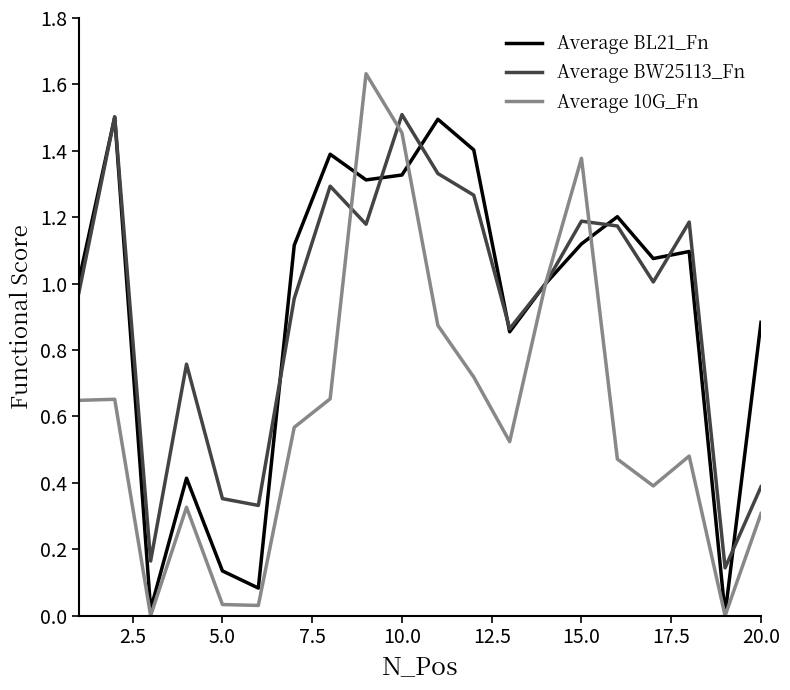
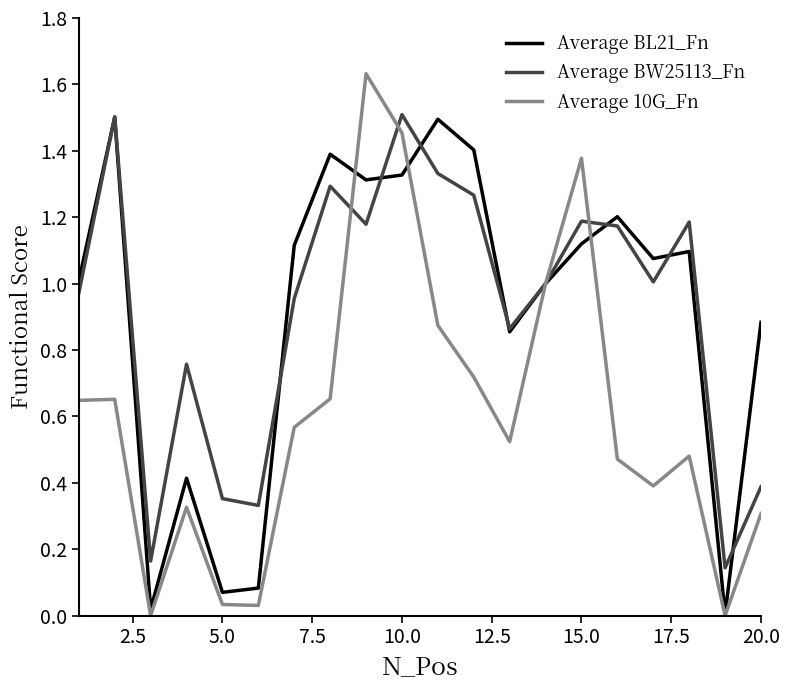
Average BL21_Fn, 5.0: 0.13 -> 0.07
